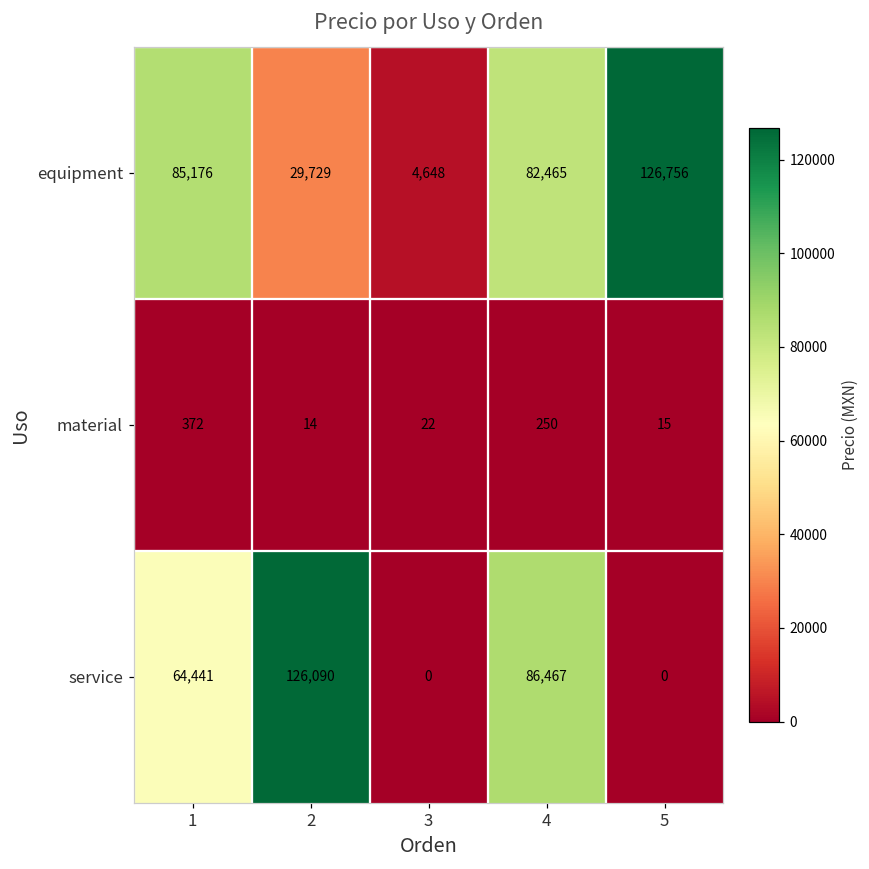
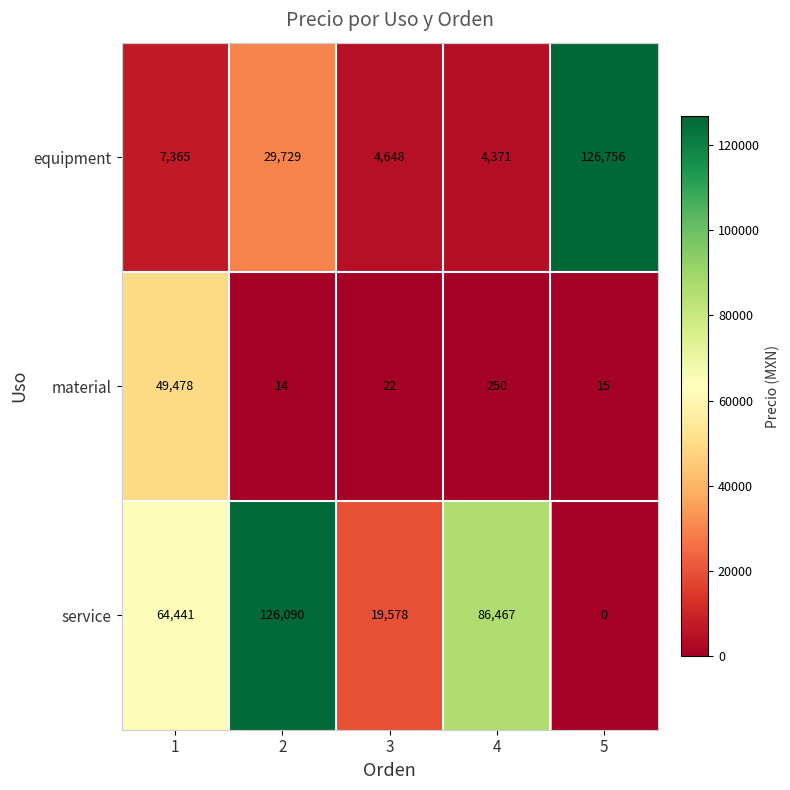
equipment, 1: 85,176 -> 7,365
equipment, 4: 82,465 -> 4,371
material, 1: 372 -> 49,478
service, 3: 0 -> 19,578
